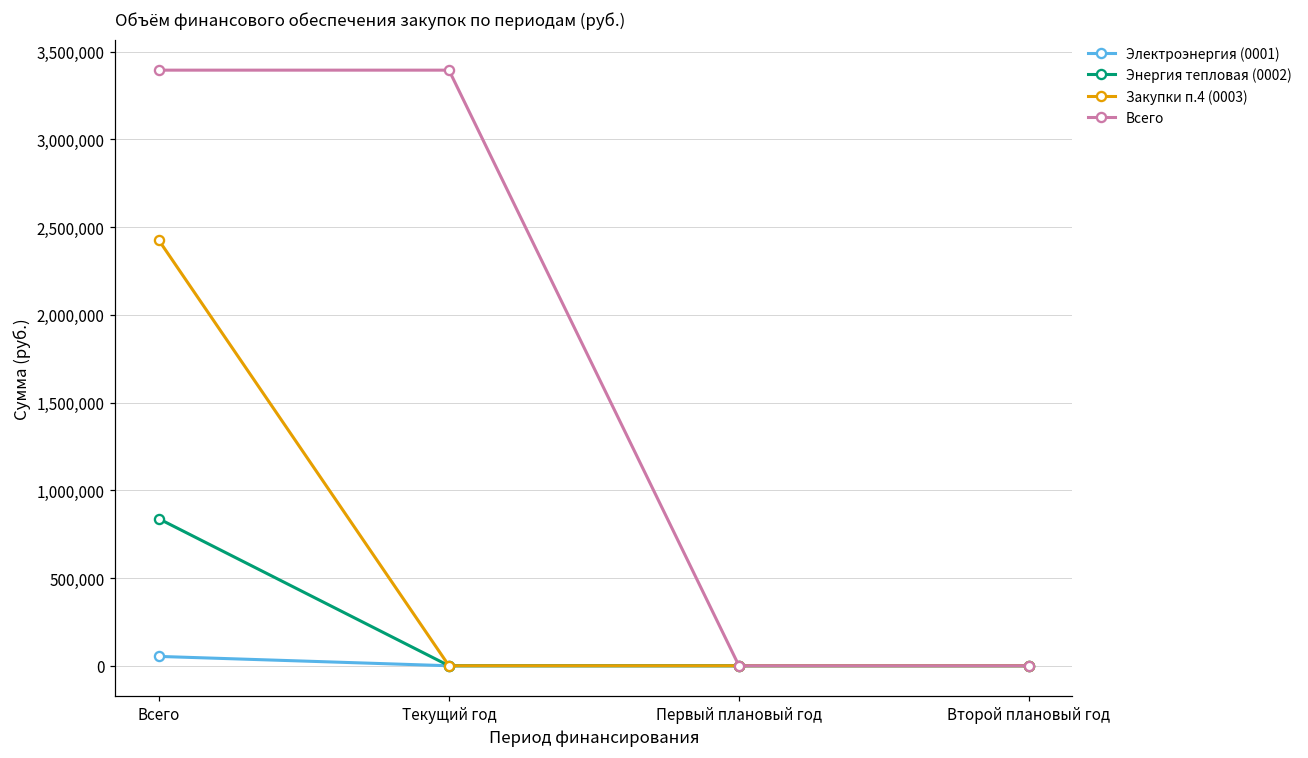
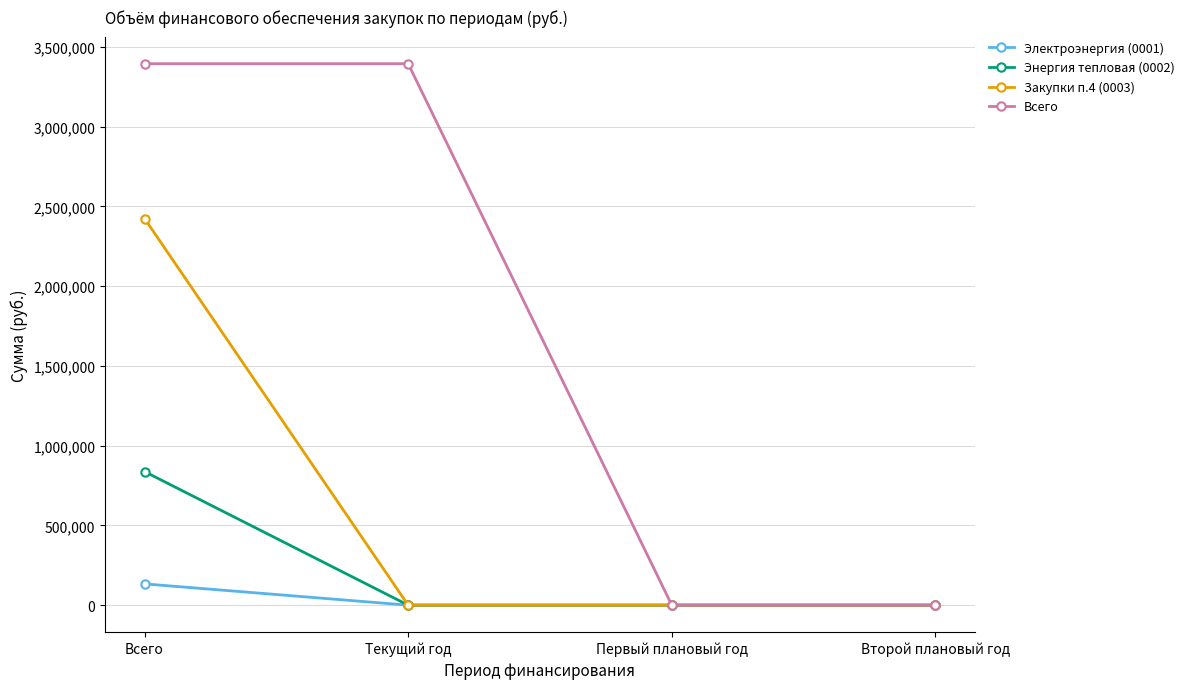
Электроэнергия (0001), Всего: 50,000 -> 130,000
